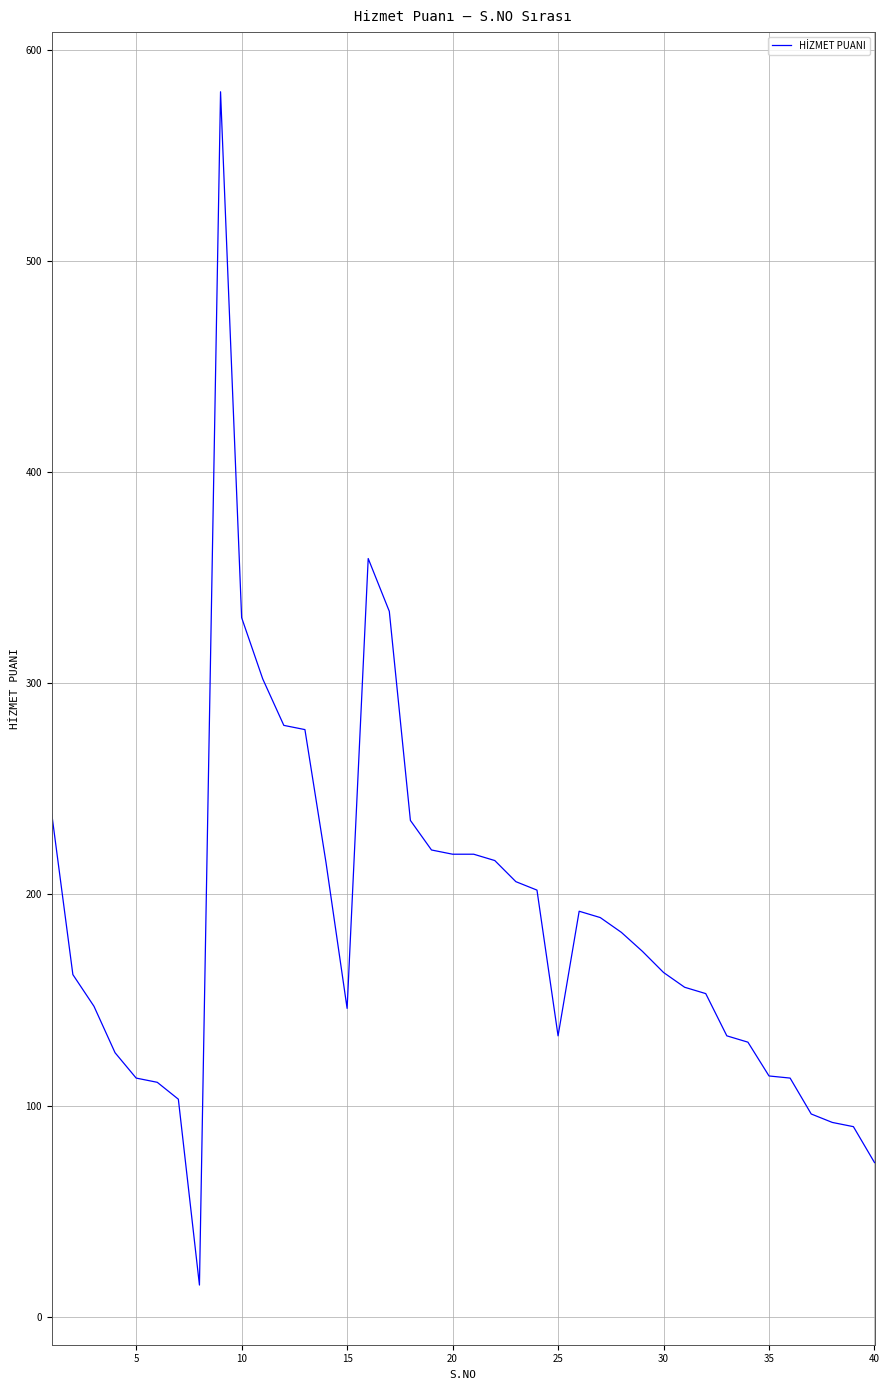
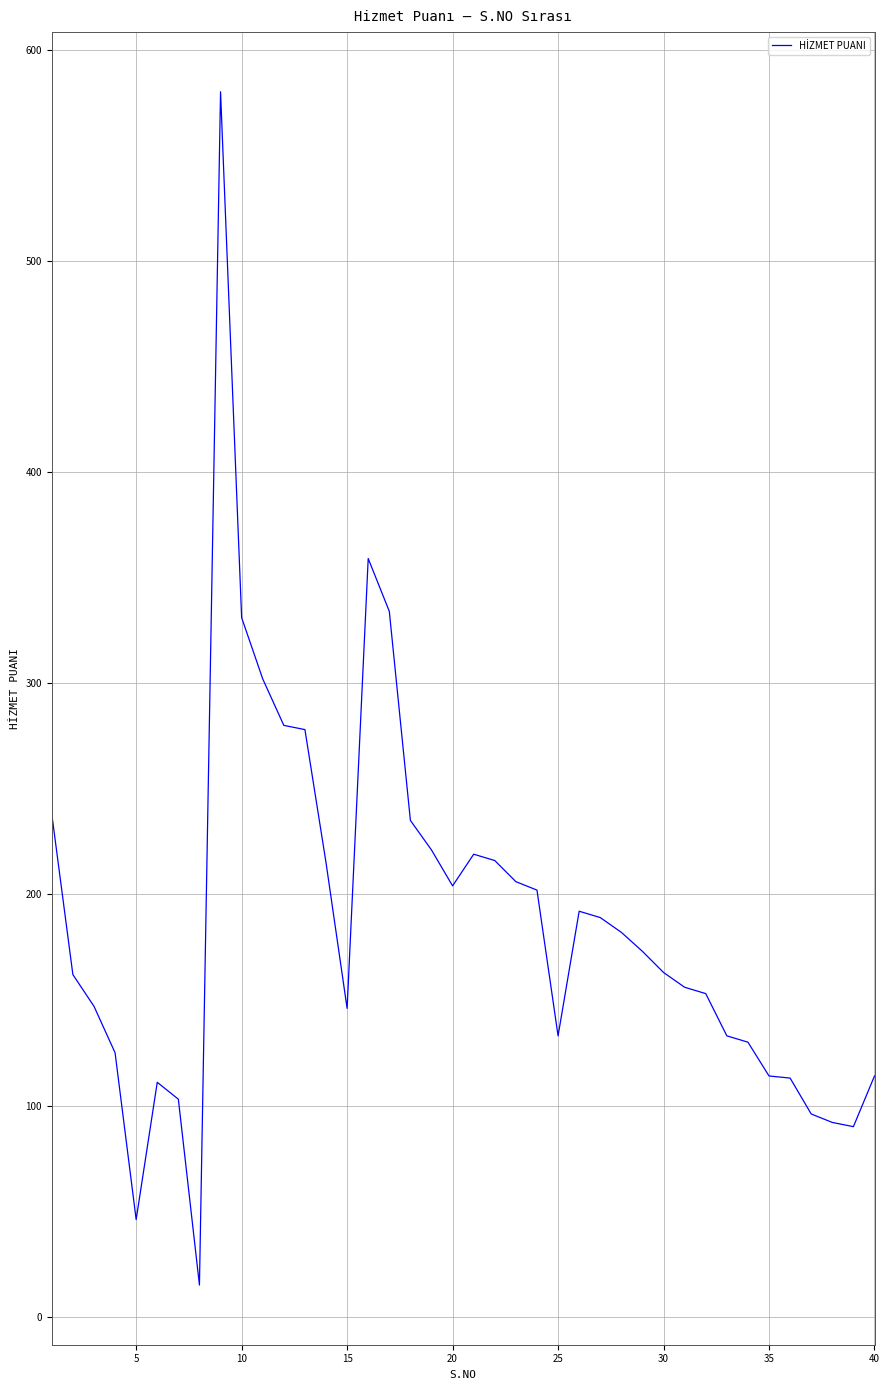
5: 113 -> 46
20: 219 -> 204
40: 73 -> 114
